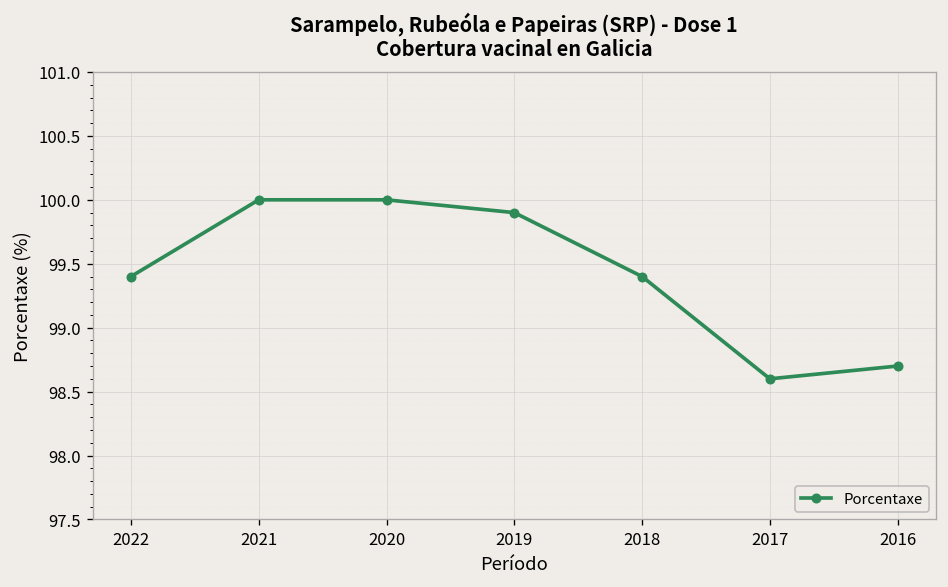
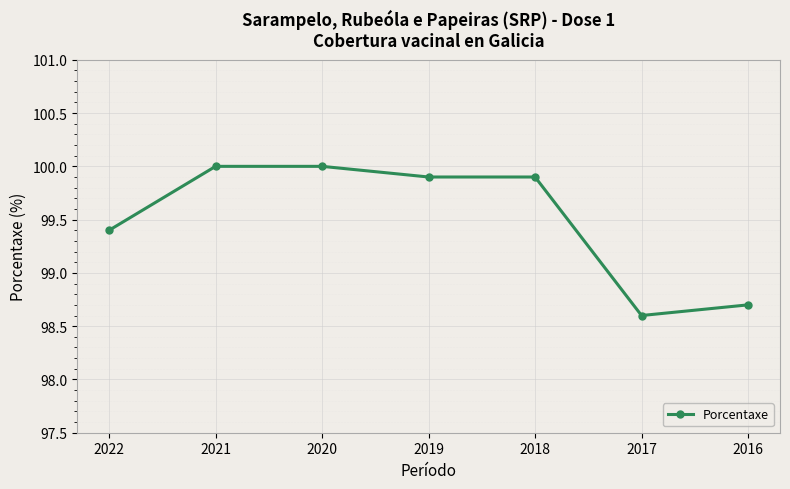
2018: 99.4 -> 99.9
